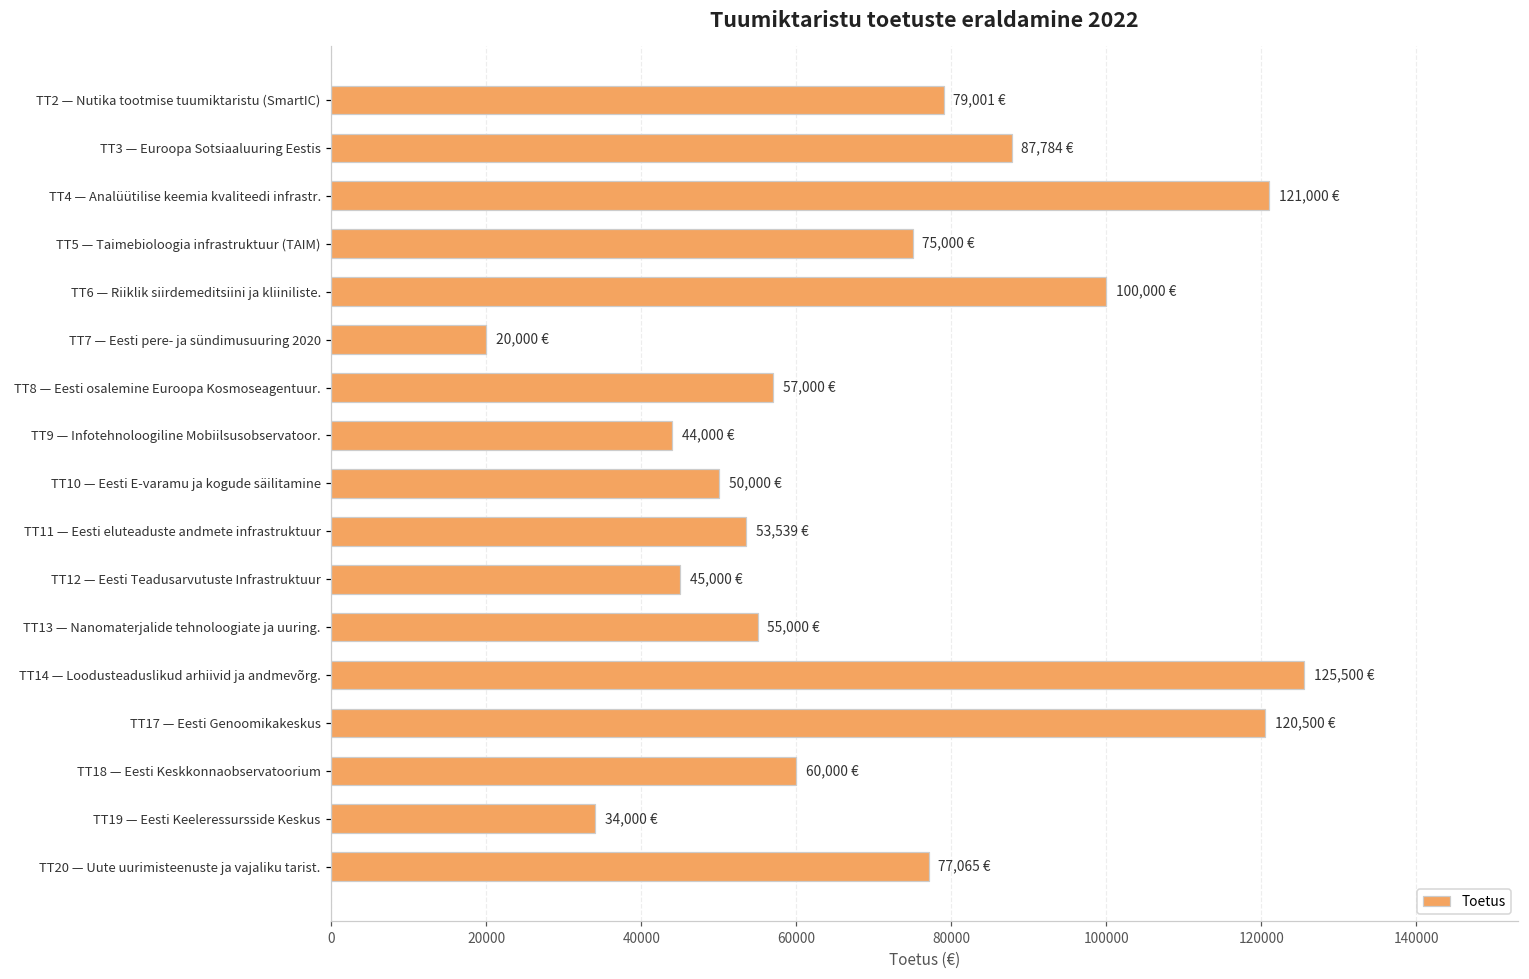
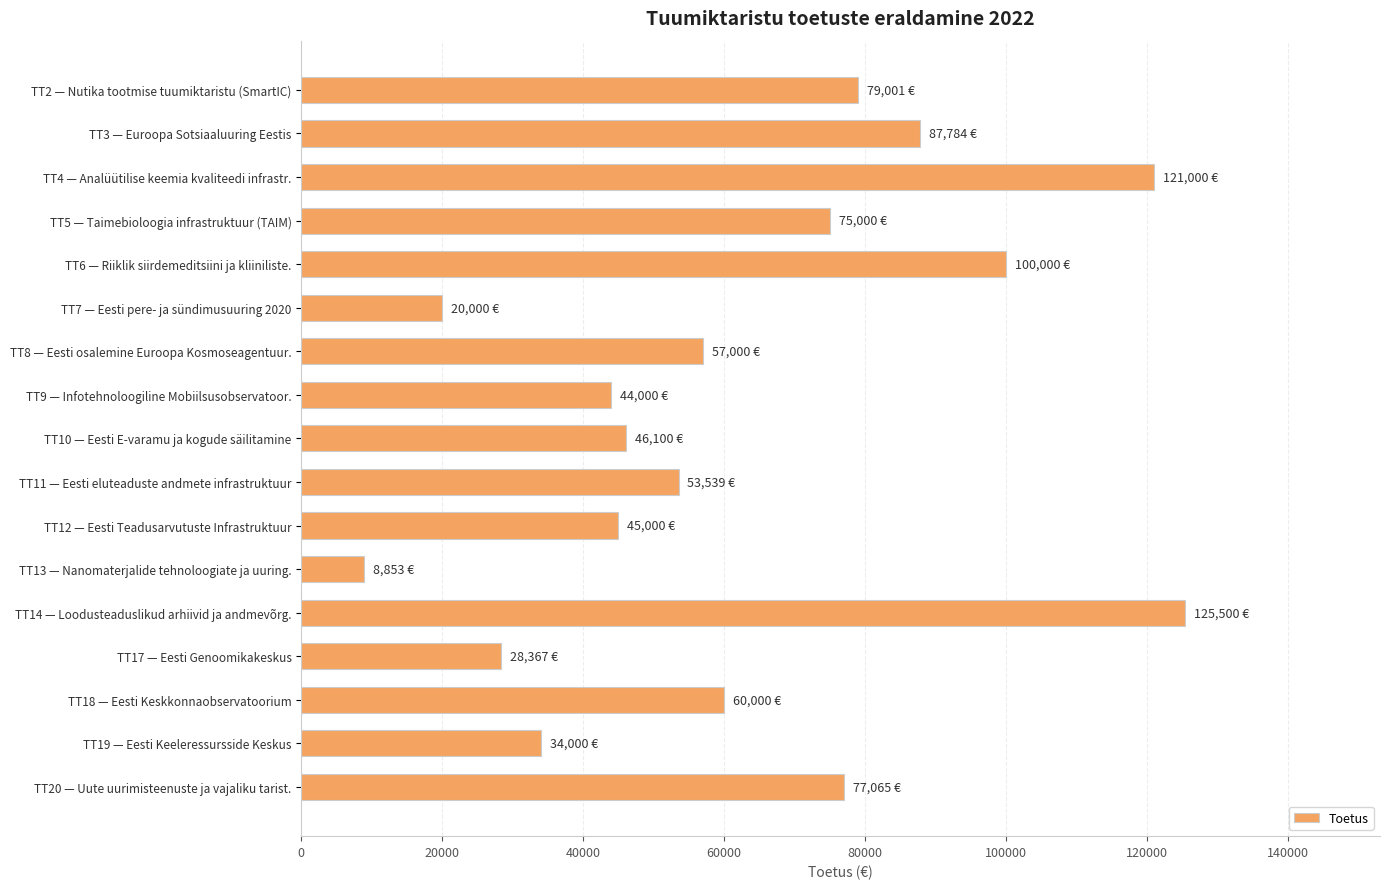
TT10 — Eesti E-varamu ja kogude säilitamine: 50,000 -> 46,100
TT13 — Nanomaterjalide tehnoloogiate ja uuring.: 55,000 -> 8,853
TT17 — Eesti Genoomikakeskus: 120,500 -> 28,367
